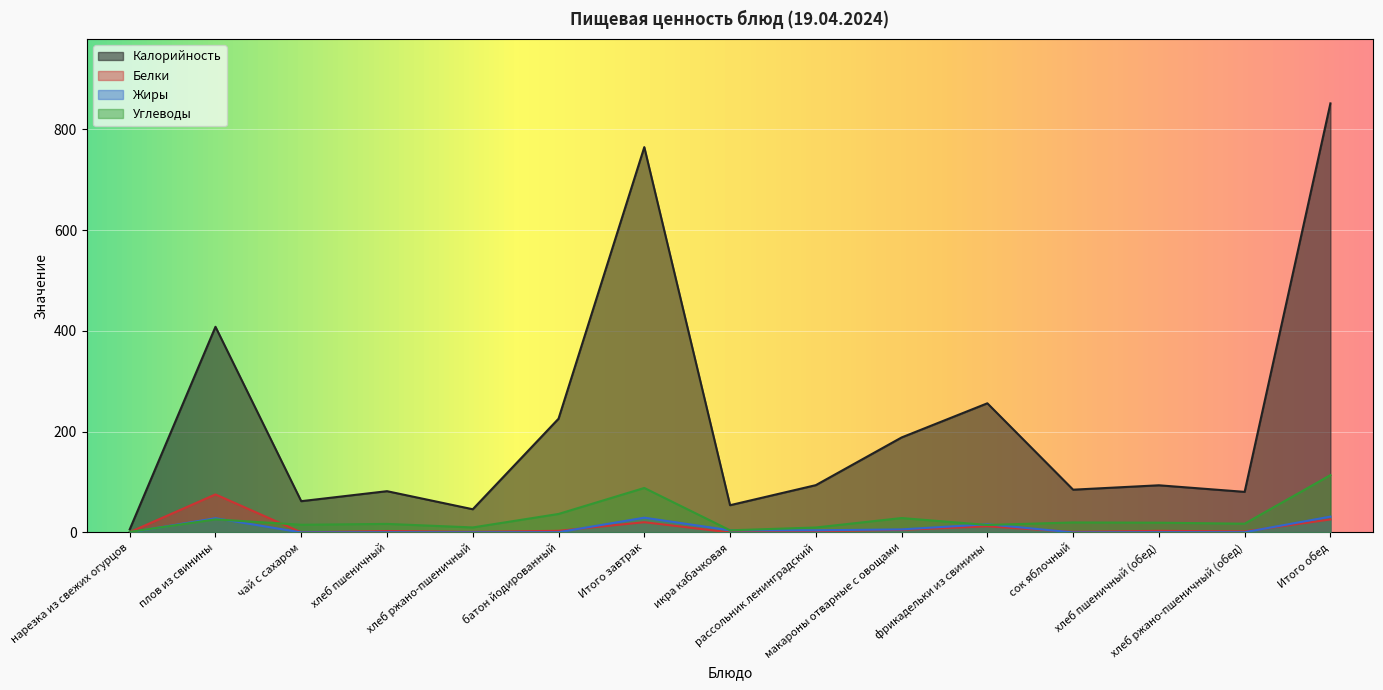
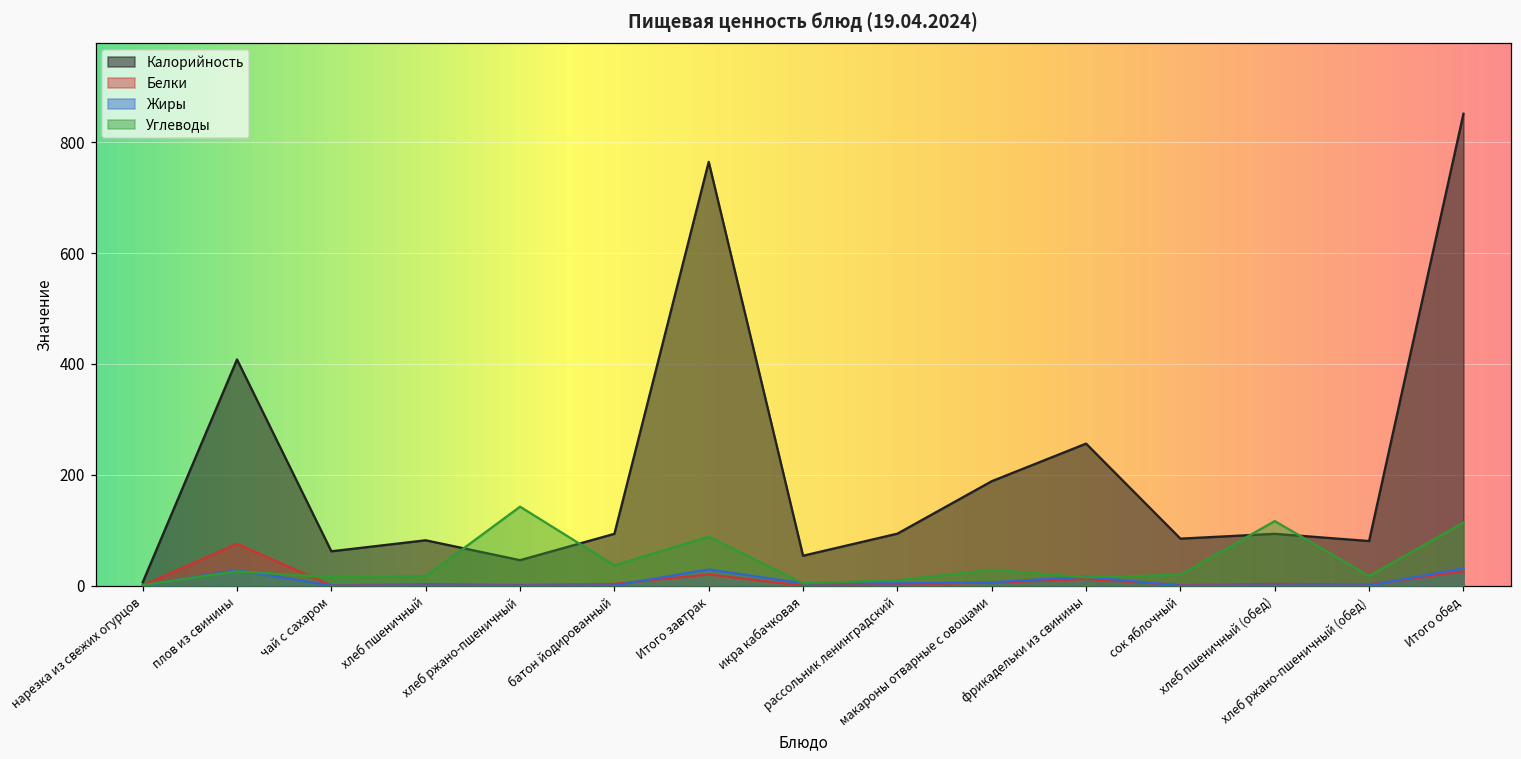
Углеводы, хлеб ржано-пшеничный: 10 -> 140
Калорийность, батон йодированный: 230 -> 90
Углеводы, хлеб пшеничный (обед): 20 -> 120
